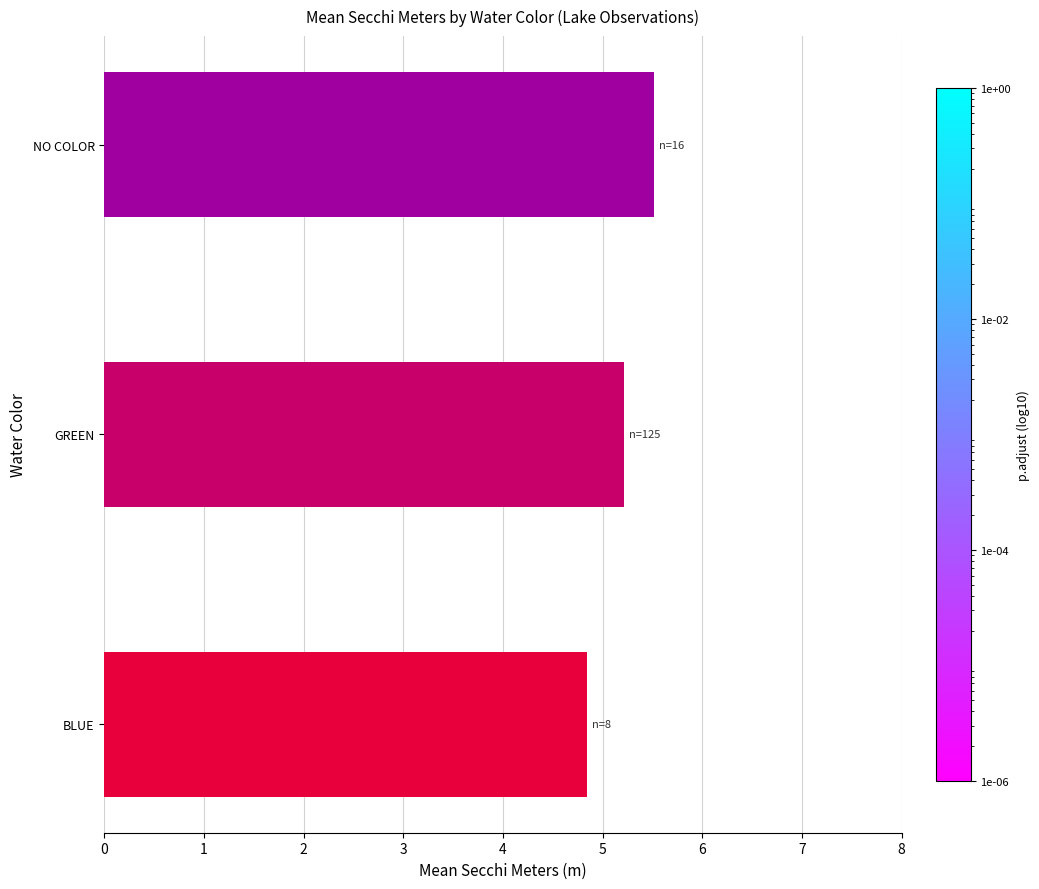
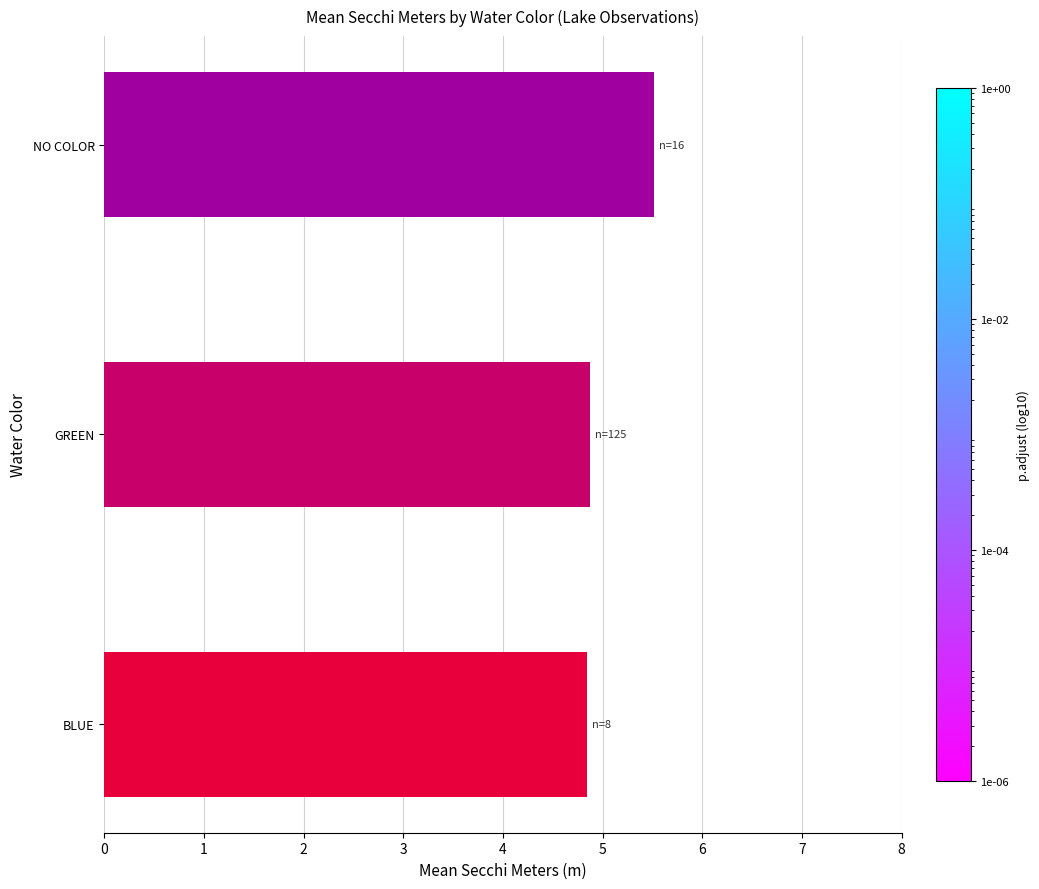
GREEN: 5.2 -> 4.9
